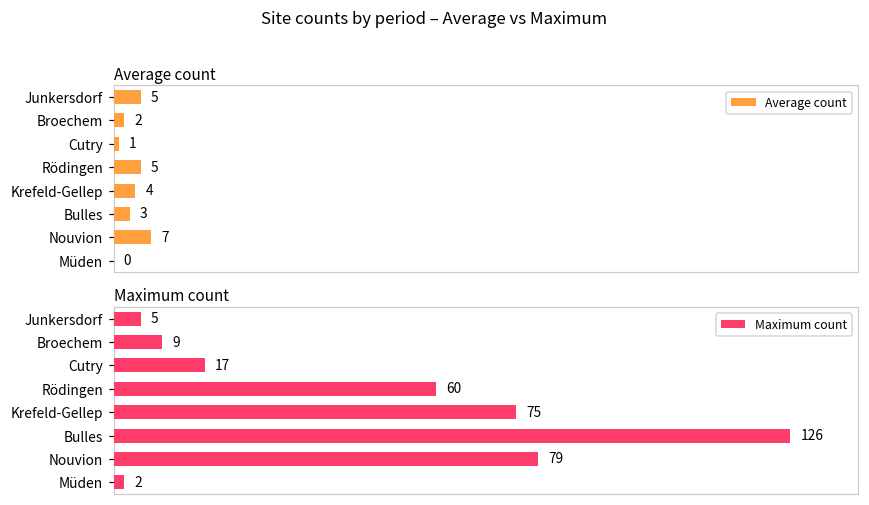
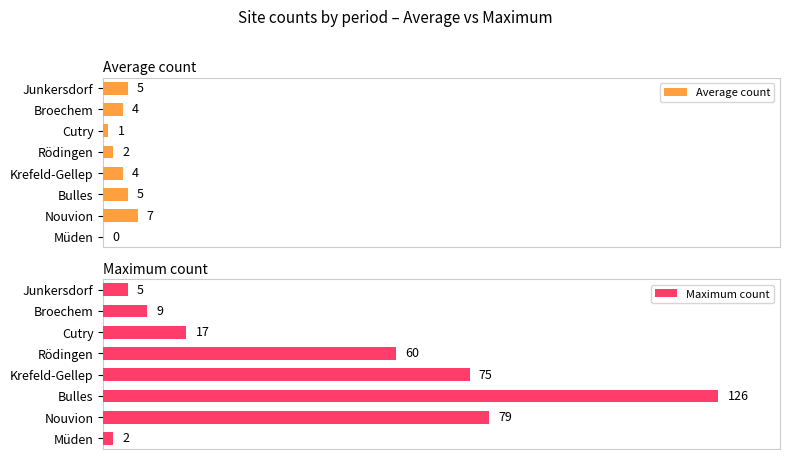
Average count, Broechem: 2 -> 4
Average count, Rödingen: 5 -> 2
Average count, Bulles: 3 -> 5
